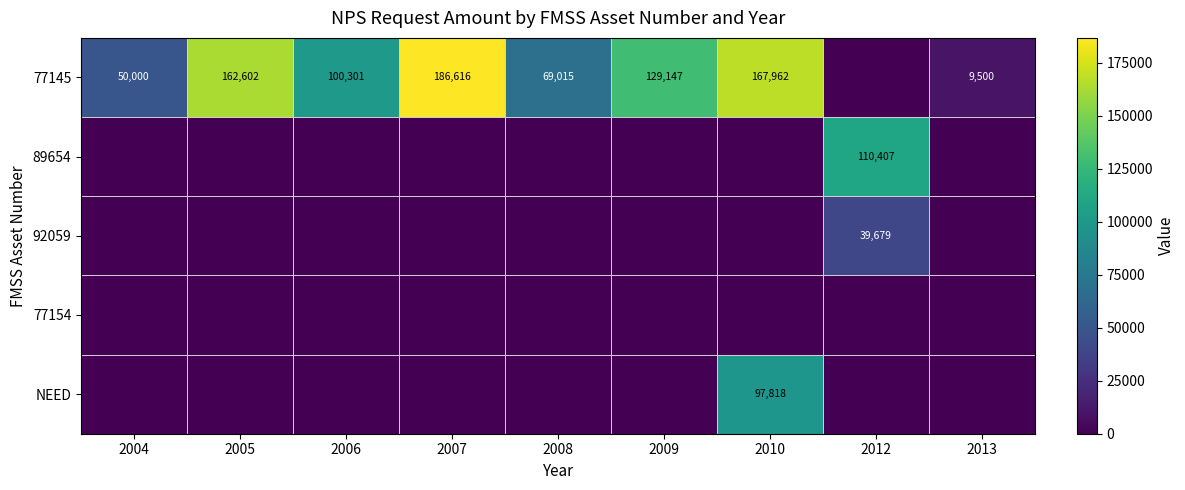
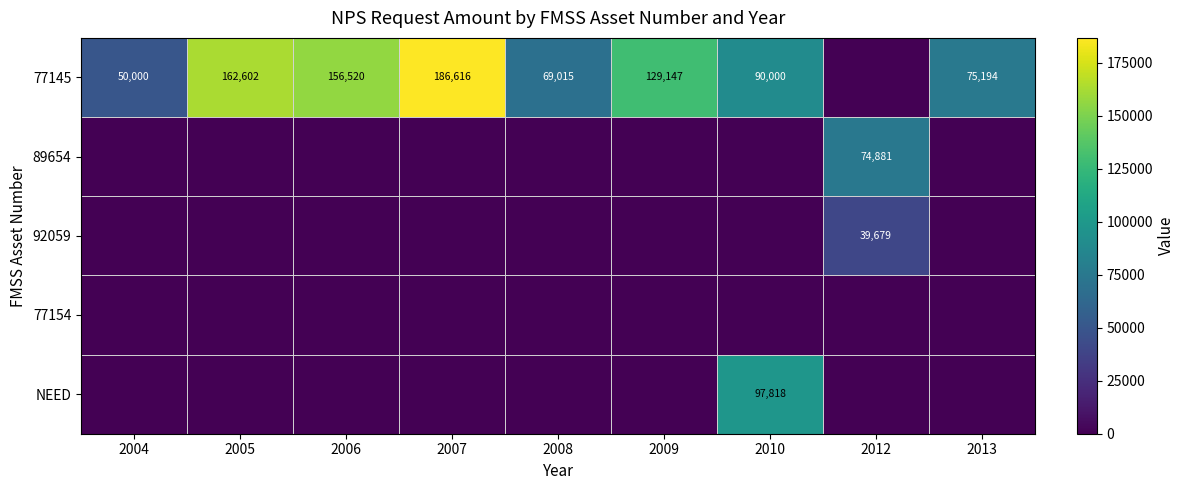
77145, 2006: 100,301 -> 156,520
77145, 2010: 167,962 -> 90,000
77145, 2013: 9,500 -> 75,194
89654, 2012: 110,407 -> 74,881
